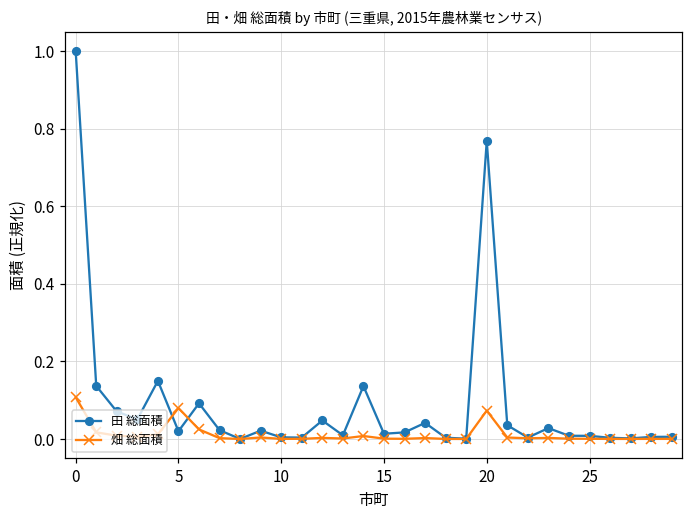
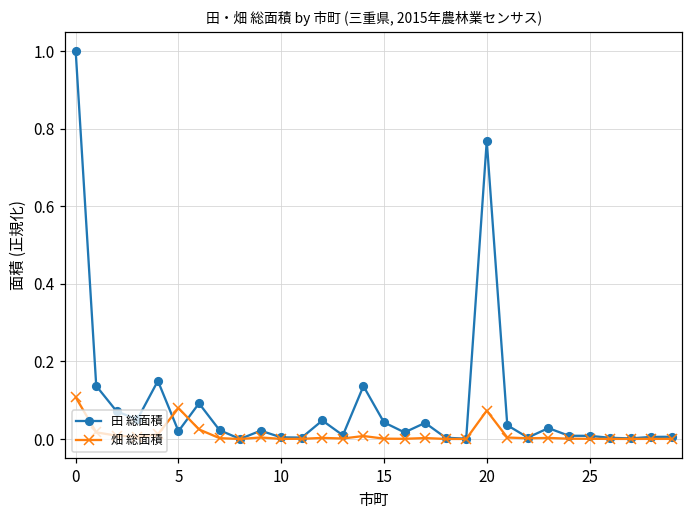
田 総面積, 15: 0.01 -> 0.04
